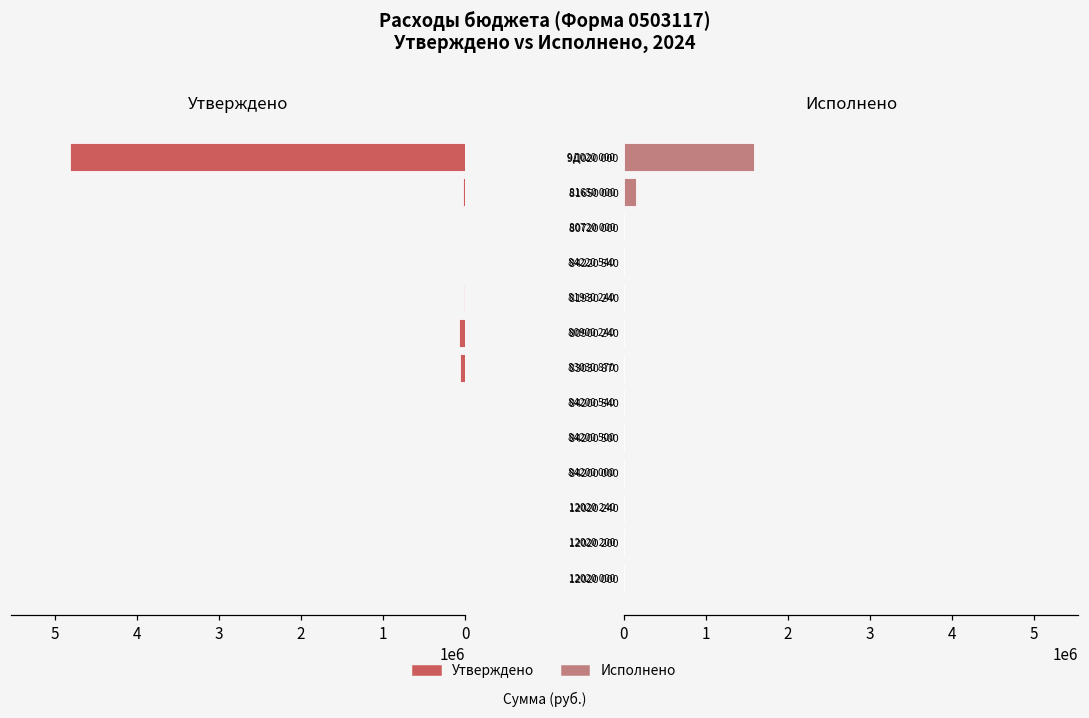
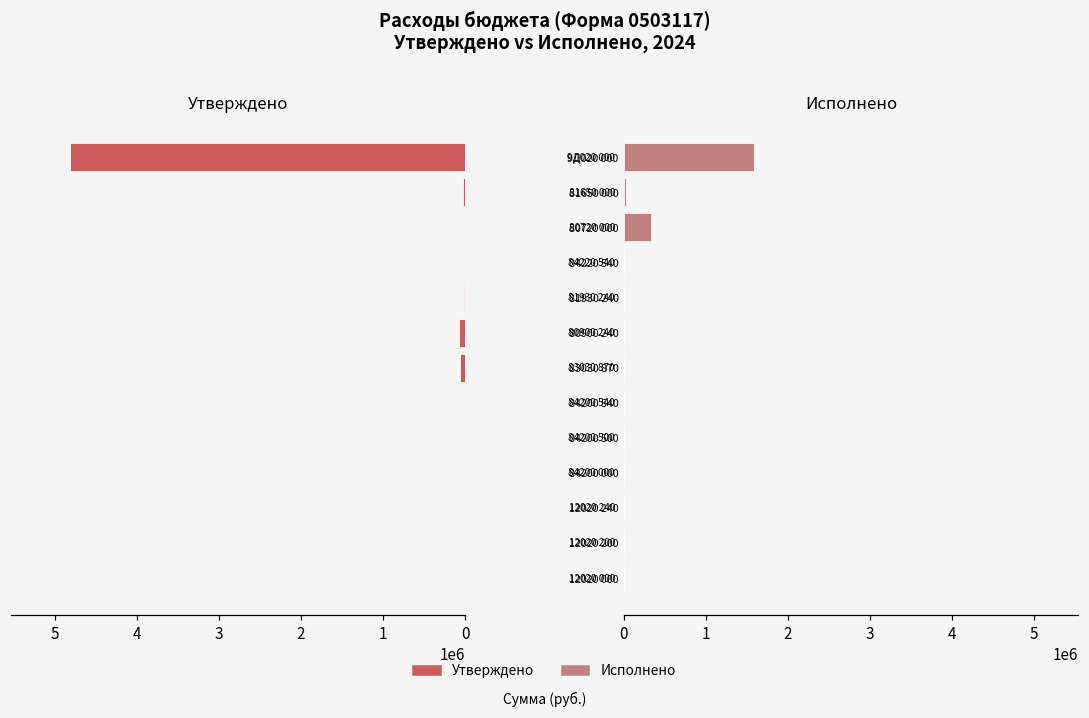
Исполнено, 81650 000: 100000 -> 0
Исполнено, 80720 000: 0 -> 300000
